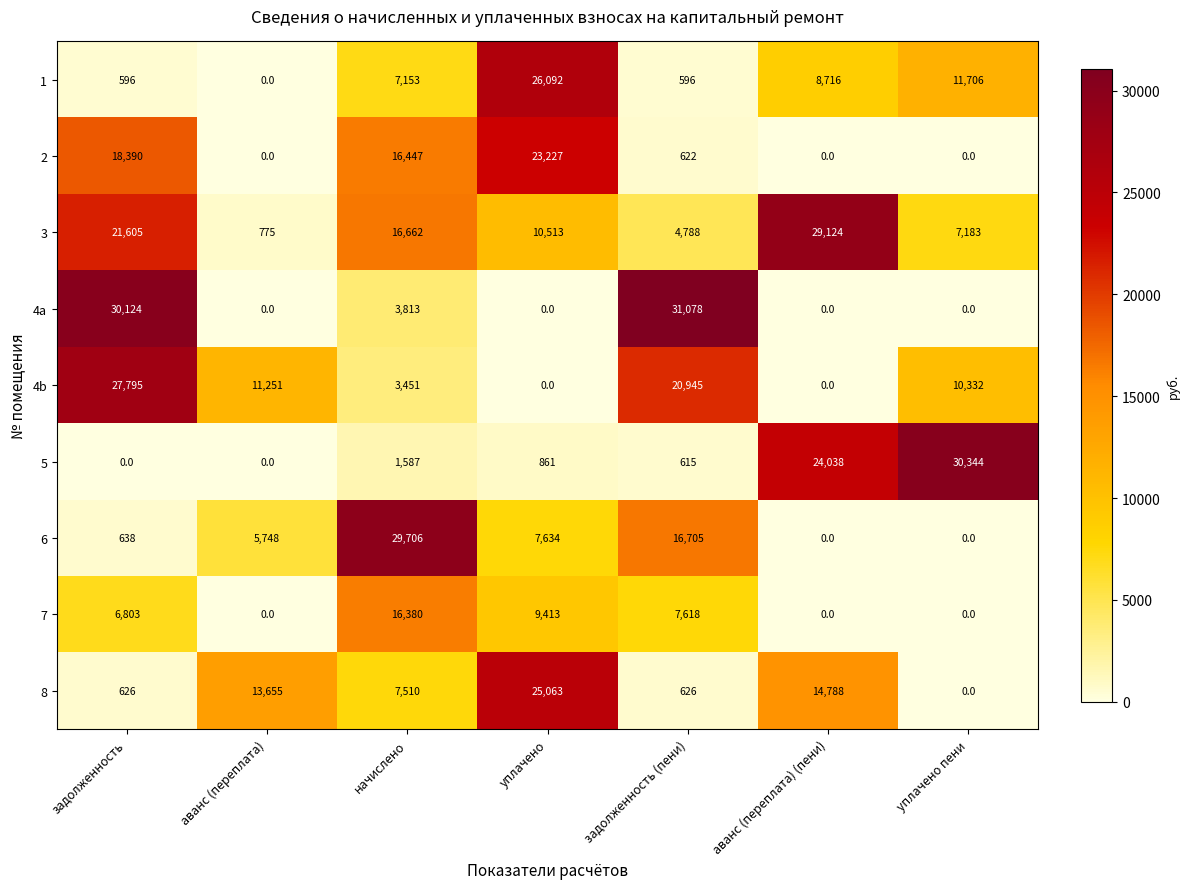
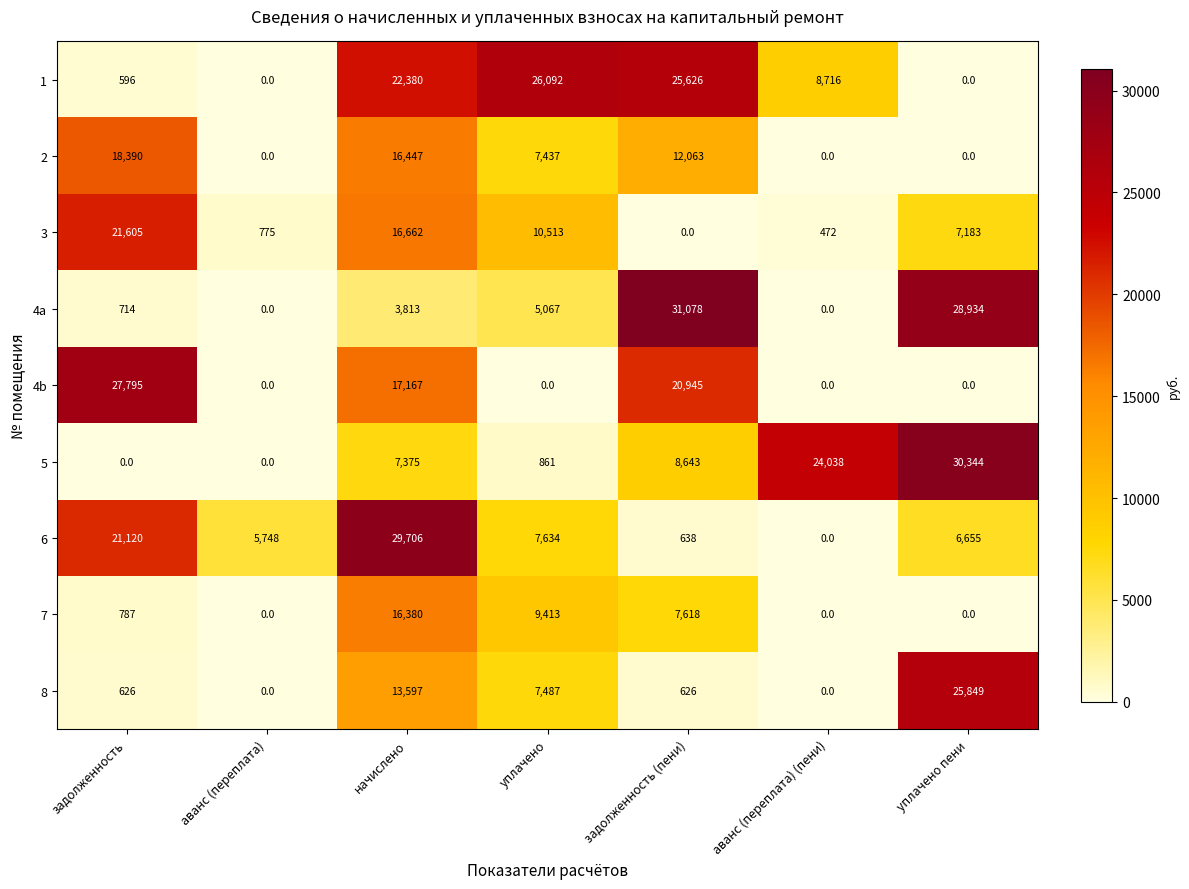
1, начислено: 7,153 -> 22,380
1, задолженность (пени): 596 -> 25,626
1, уплачено пени: 11,706 -> 0.0
2, уплачено: 23,227 -> 7,437
2, задолженность (пени): 622 -> 12,063
3, задолженность (пени): 4,788 -> 0.0
3, аванс (переплата) (пени): 29,124 -> 472
4a, задолженность: 30,124 -> 714
4a, уплачено: 0.0 -> 5,067
4a, уплачено пени: 0.0 -> 28,934
4b, аванс (переплата): 11,251 -> 0.0
4b, начислено: 3,451 -> 17,167
4b, уплачено пени: 10,332 -> 0.0
5, начислено: 1,587 -> 7,375
5, задолженность (пени): 615 -> 8,643
6, задолженность: 638 -> 21,120
6, задолженность (пени): 16,705 -> 638
6, уплачено пени: 0.0 -> 6,655
7, задолженность: 6,803 -> 787
8, аванс (переплата): 13,655 -> 0.0
8, начислено: 7,510 -> 13,597
8, уплачено: 25,063 -> 7,487
8, аванс (переплата) (пени): 14,788 -> 0.0
8, уплачено пени: 0.0 -> 25,849
